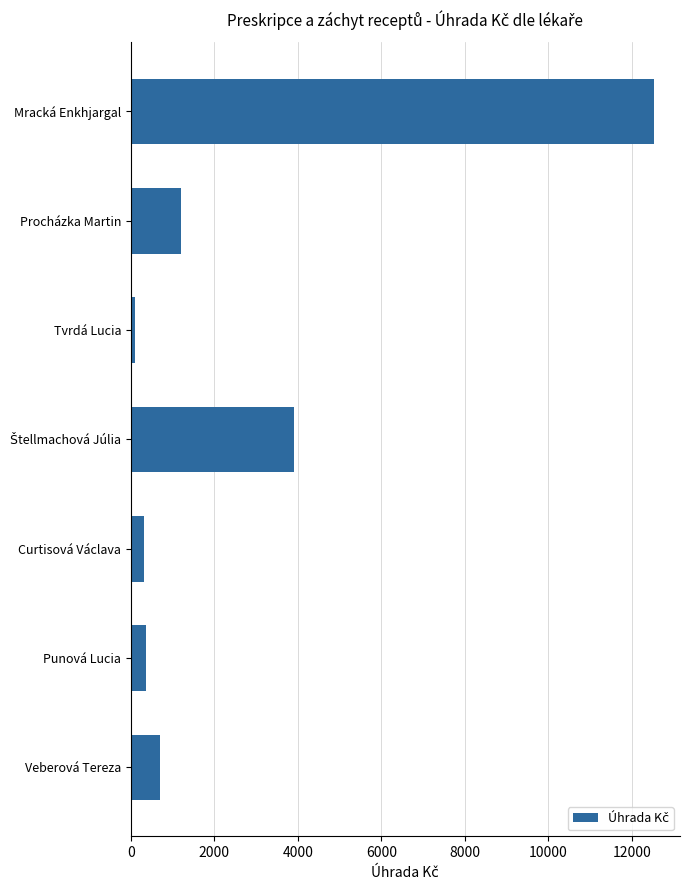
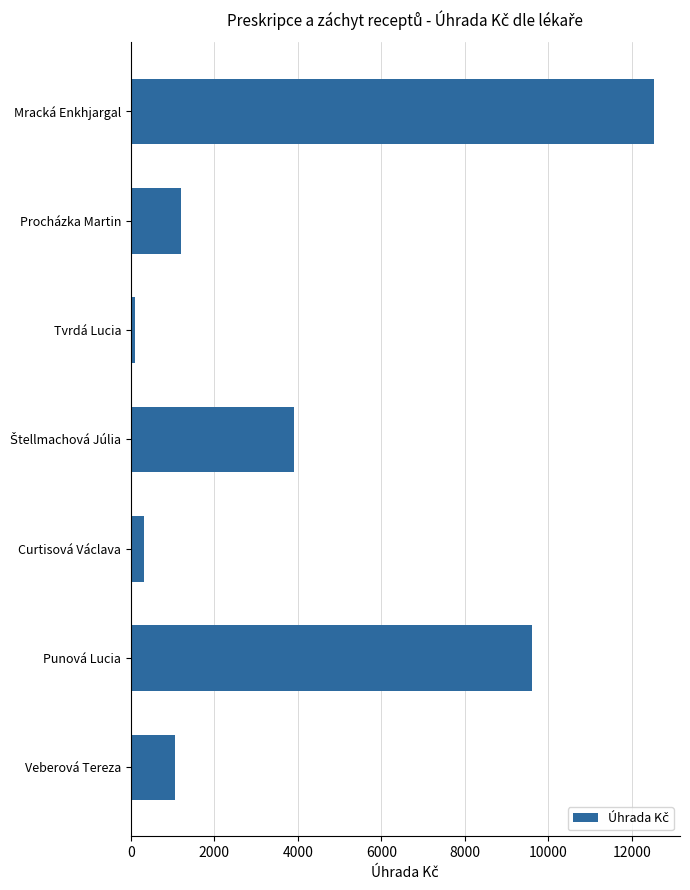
Punová Lucia: 400 -> 9600
Veberová Tereza: 700 -> 1100
